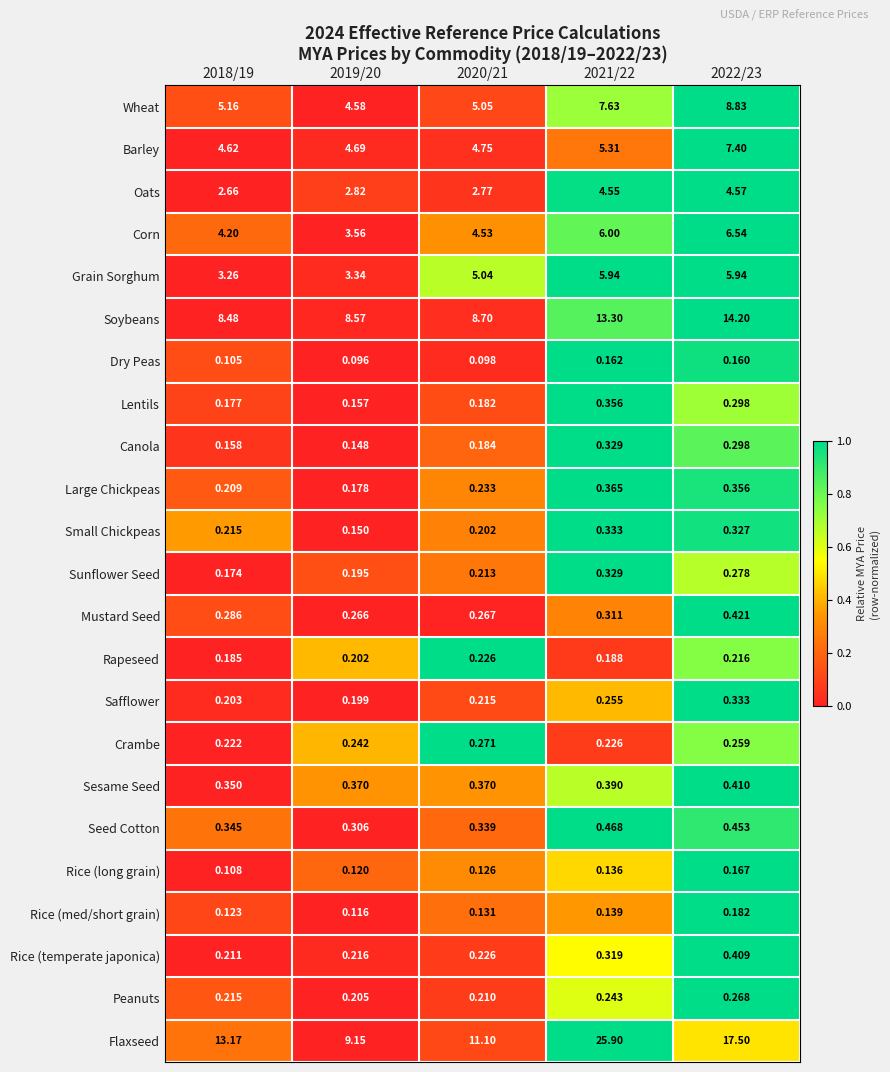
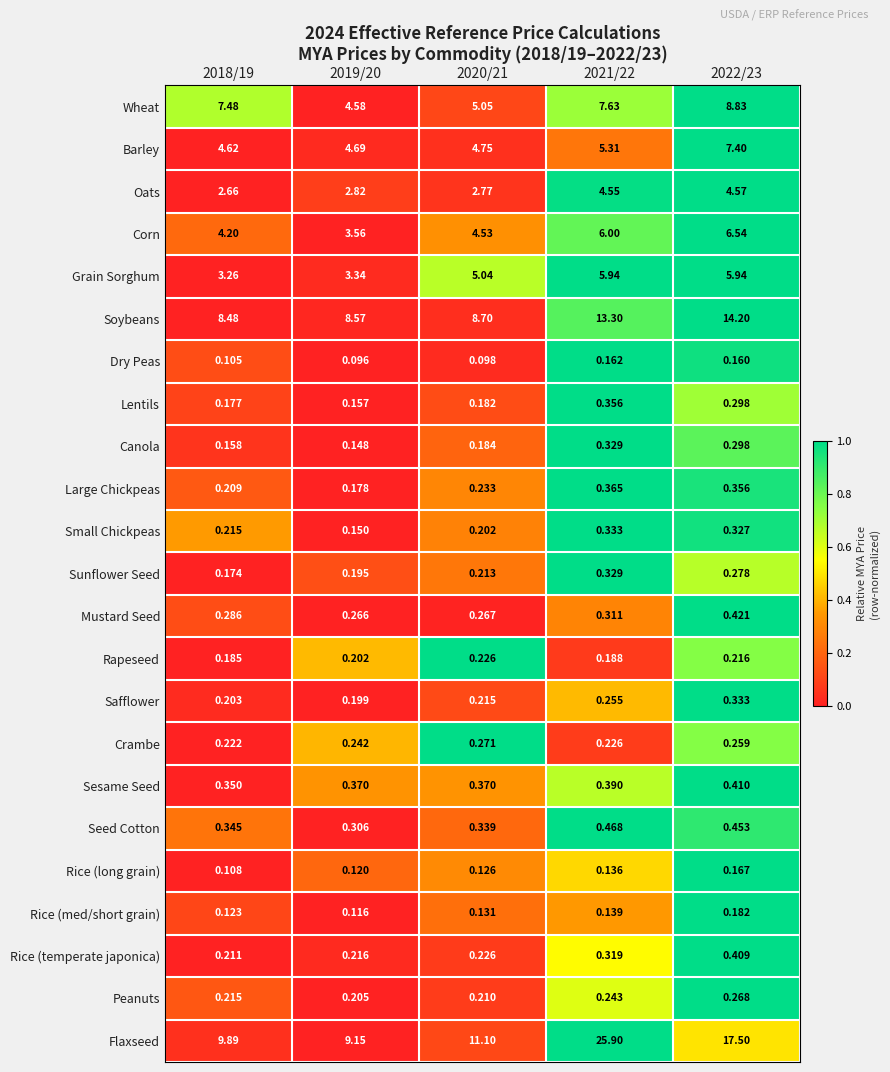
Wheat, 2018/19: 5.16 -> 7.48
Flaxseed, 2018/19: 13.17 -> 9.89
